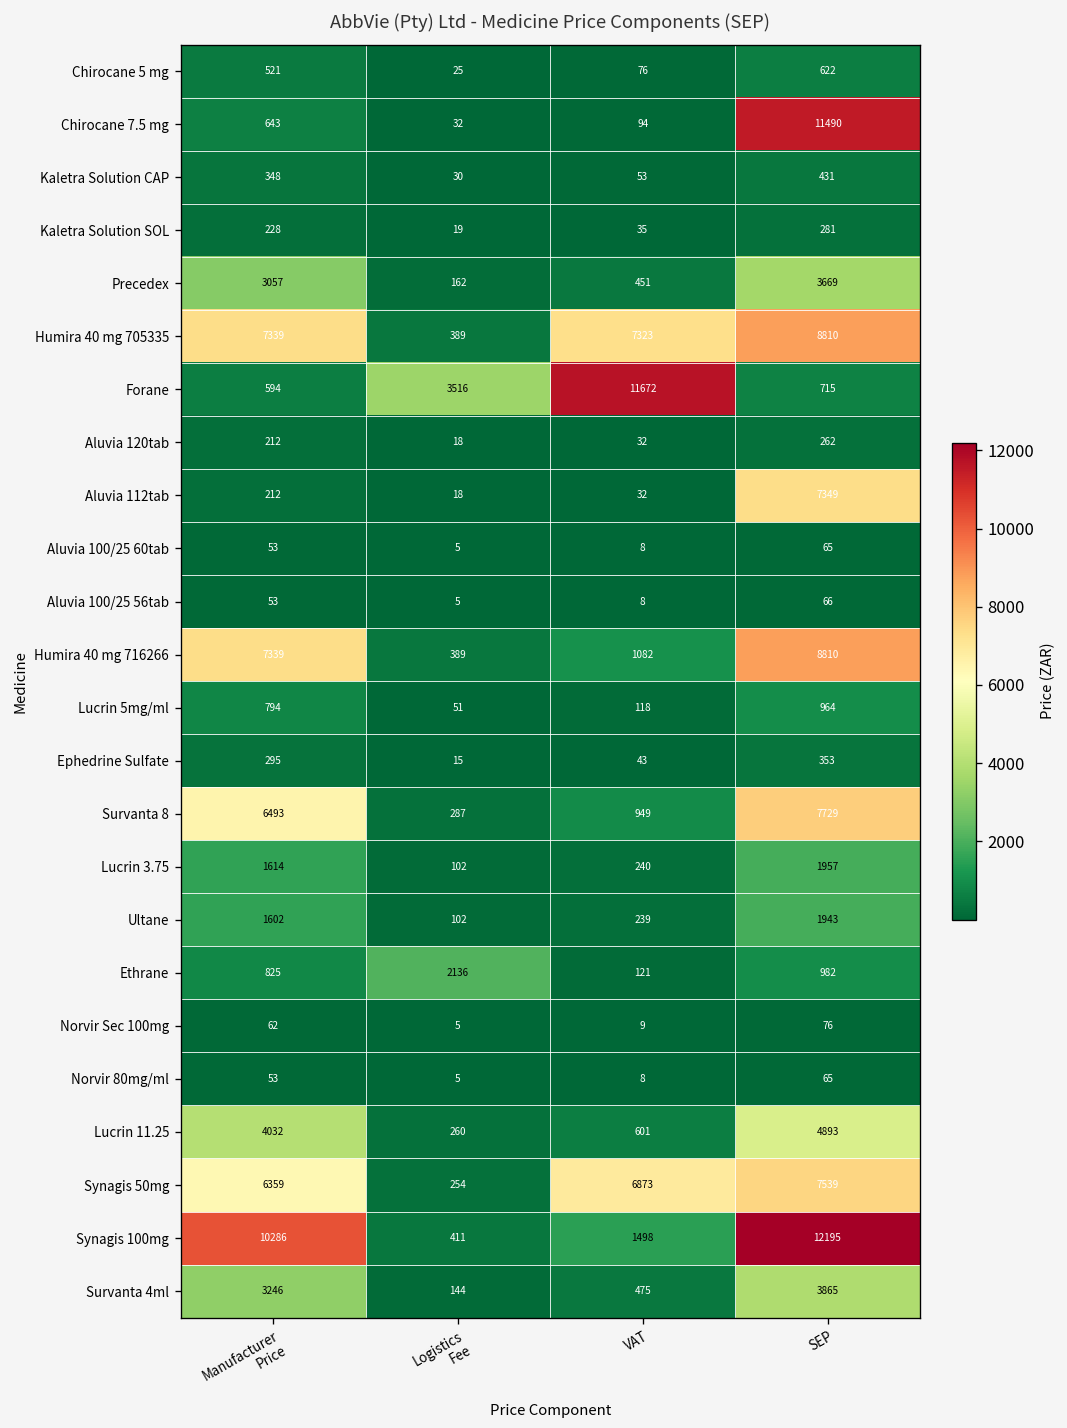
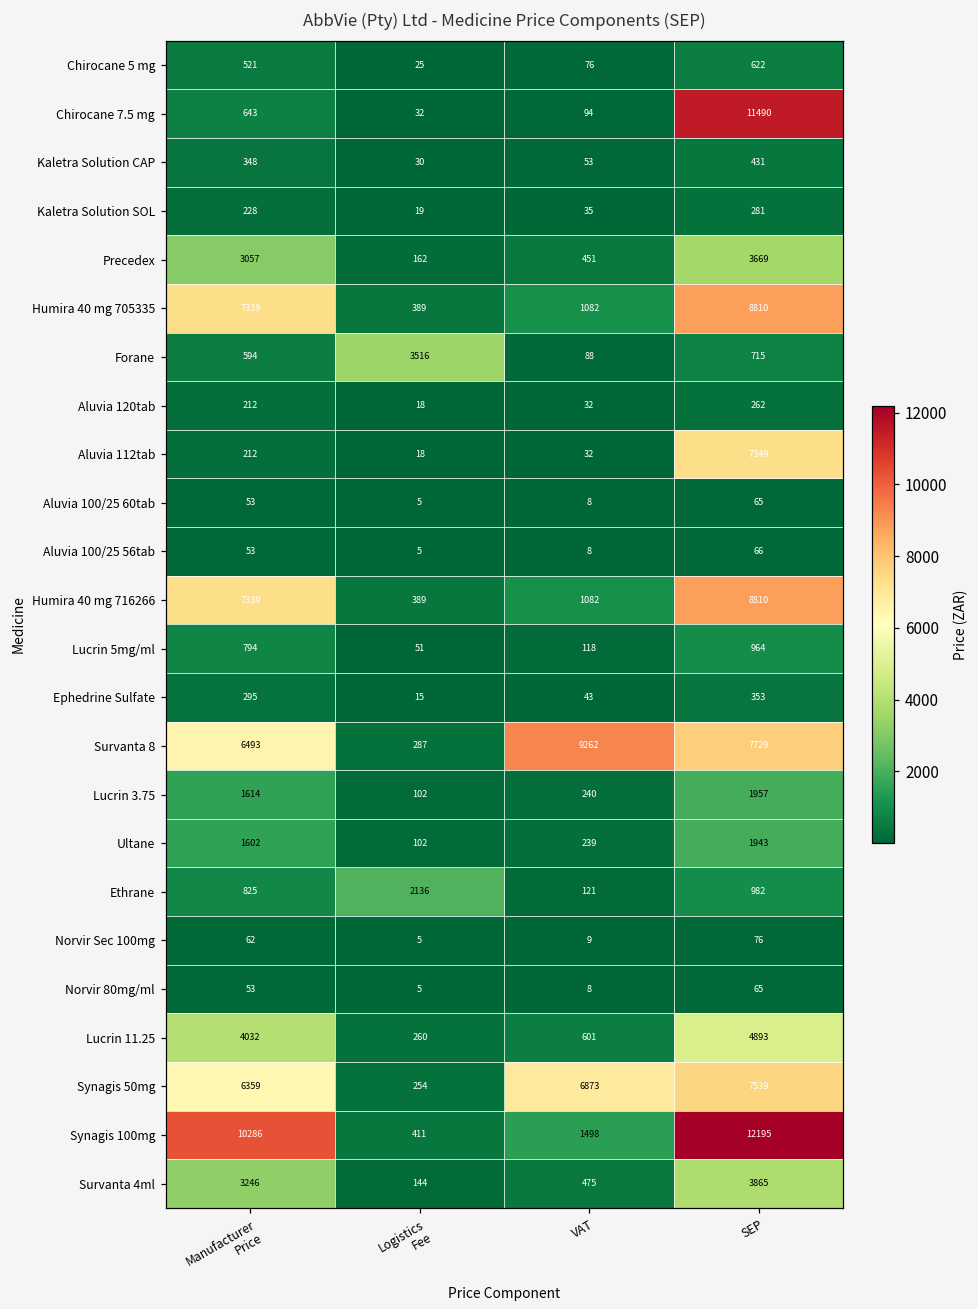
Humira 40 mg 705335, VAT: 7323 -> 1082
Forane, VAT: 11672 -> 88
Survanta 8, VAT: 949 -> 9262
